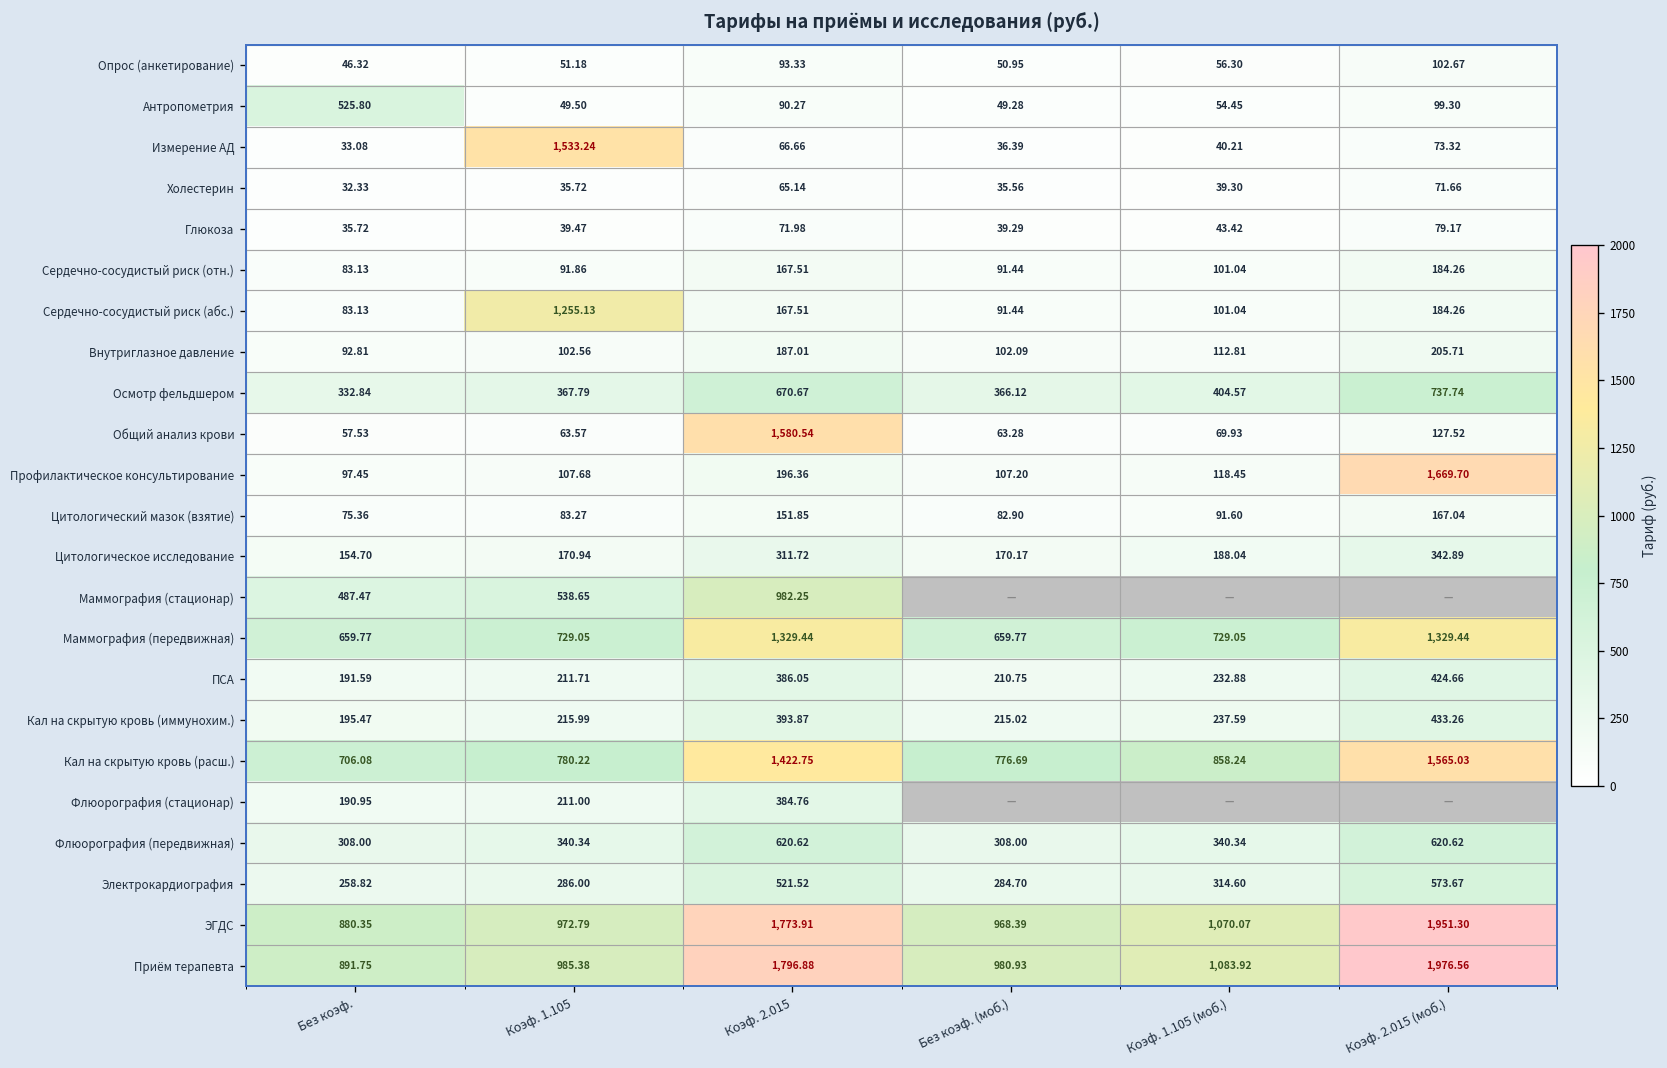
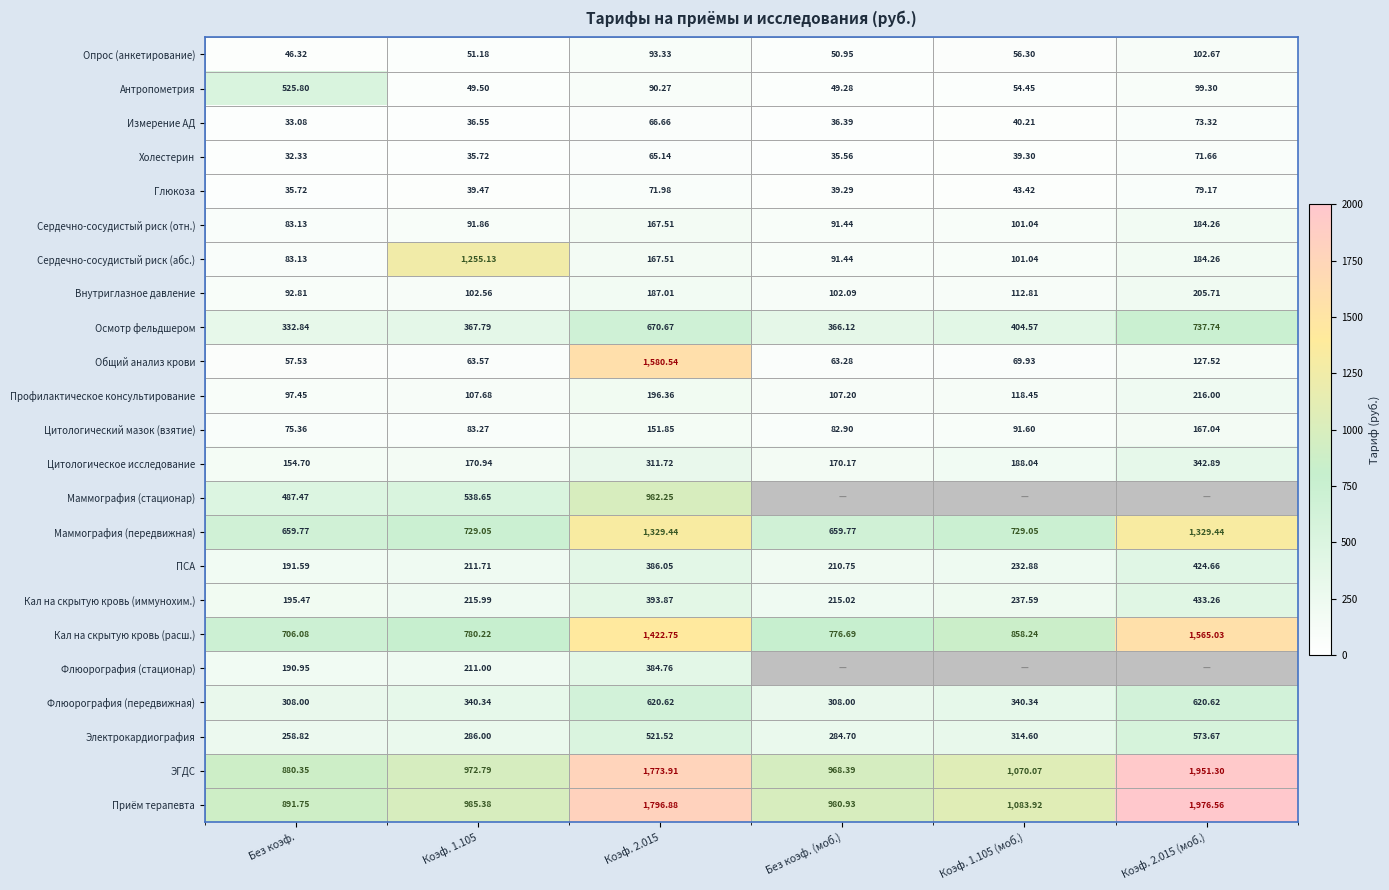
Измерение АД, Коэф. 1.105: 1,533.24 -> 36.55
Профилактическое консультирование, Коэф. 2.015 (моб.): 1,669.70 -> 216.00
